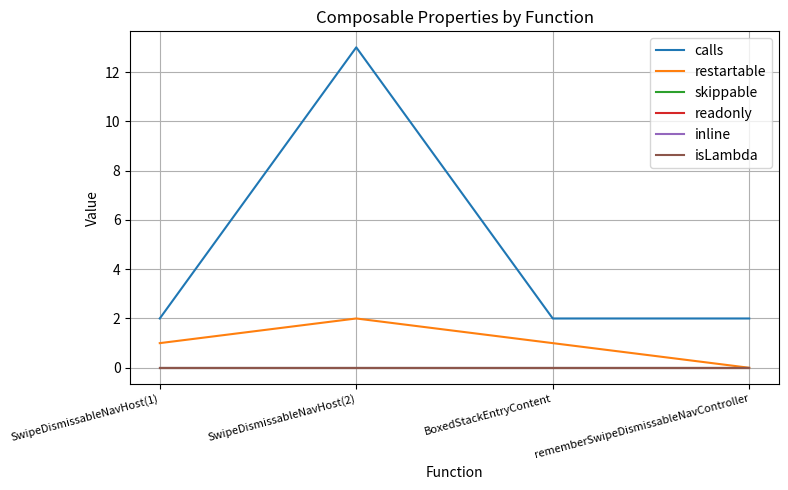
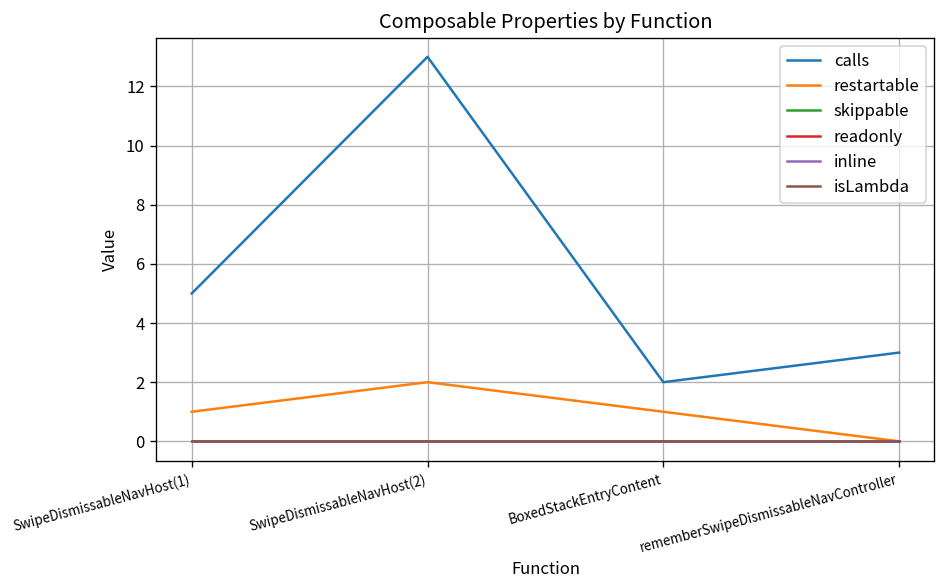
calls, SwipeDismissableNavHost(1): 2 -> 5
calls, rememberSwipeDismissableNavController: 2 -> 3
